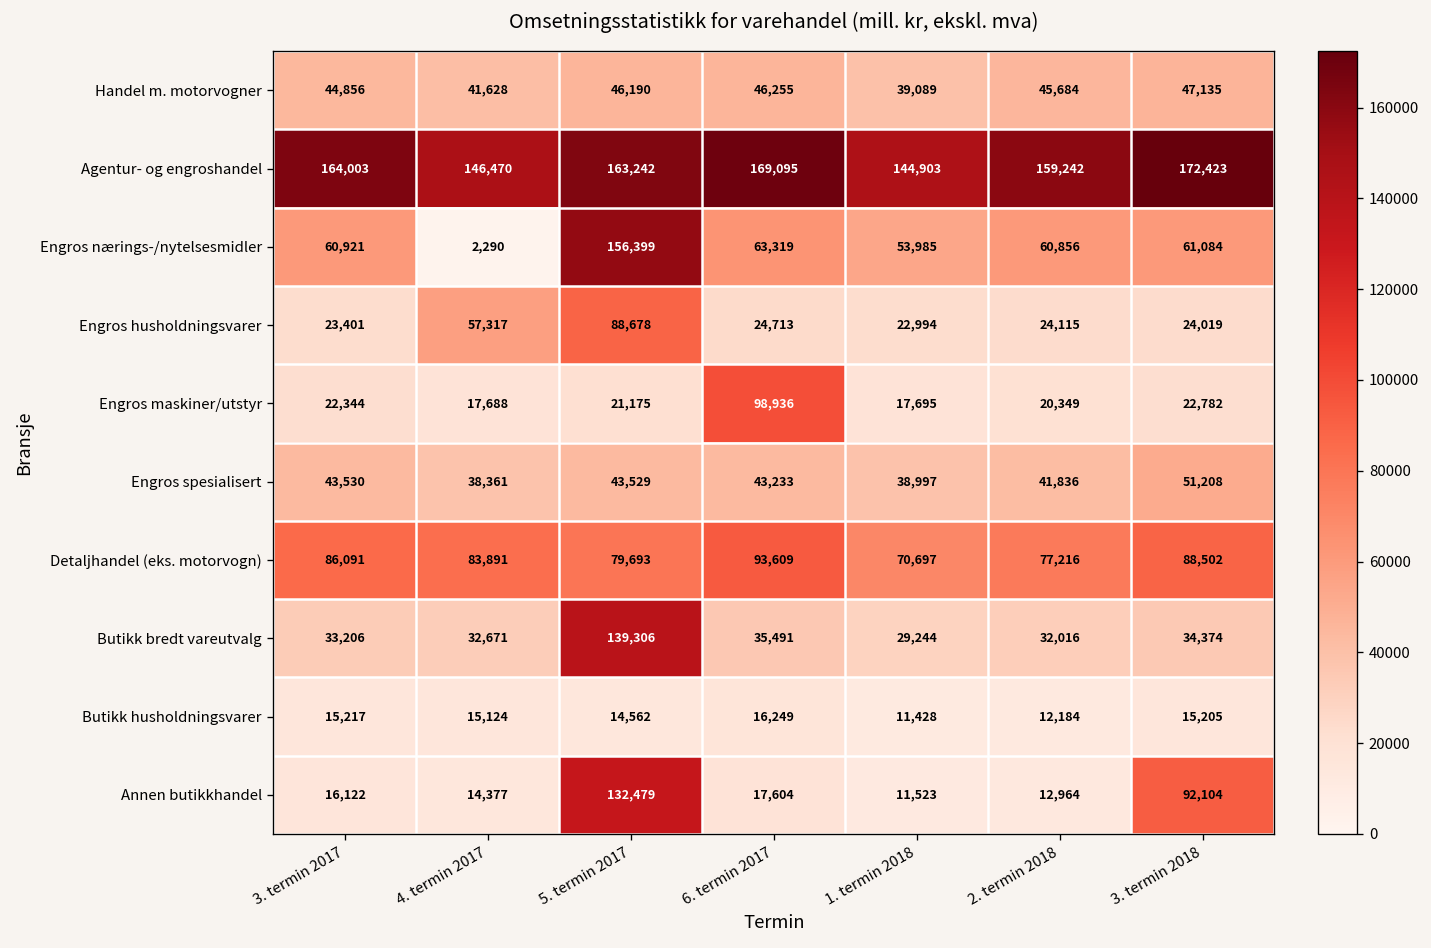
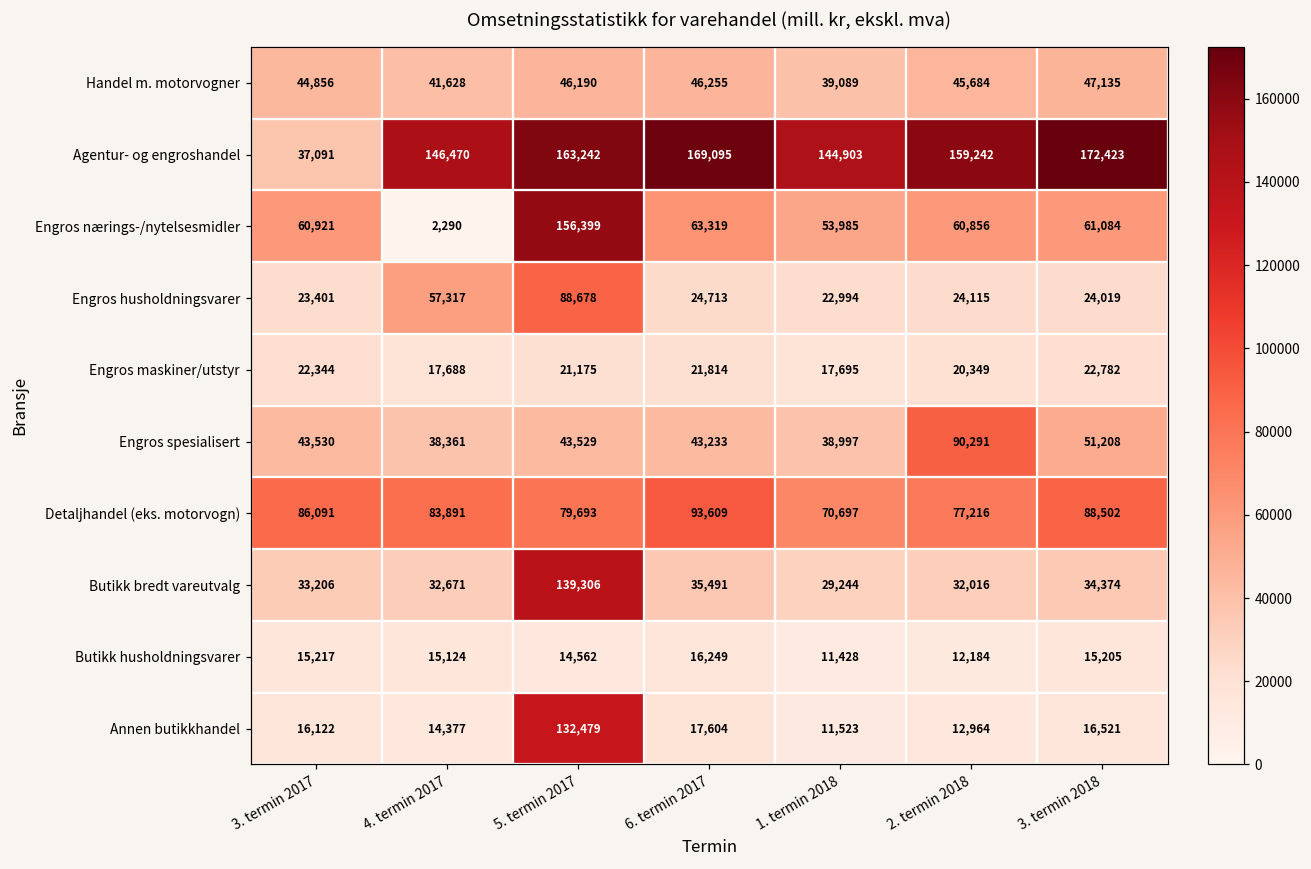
Agentur- og engroshandel, 3. termin 2017: 164,003 -> 37,091
Engros maskiner/utstyr, 6. termin 2017: 98,936 -> 21,814
Engros spesialisert, 2. termin 2018: 41,836 -> 90,291
Annen butikkhandel, 3. termin 2018: 92,104 -> 16,521
